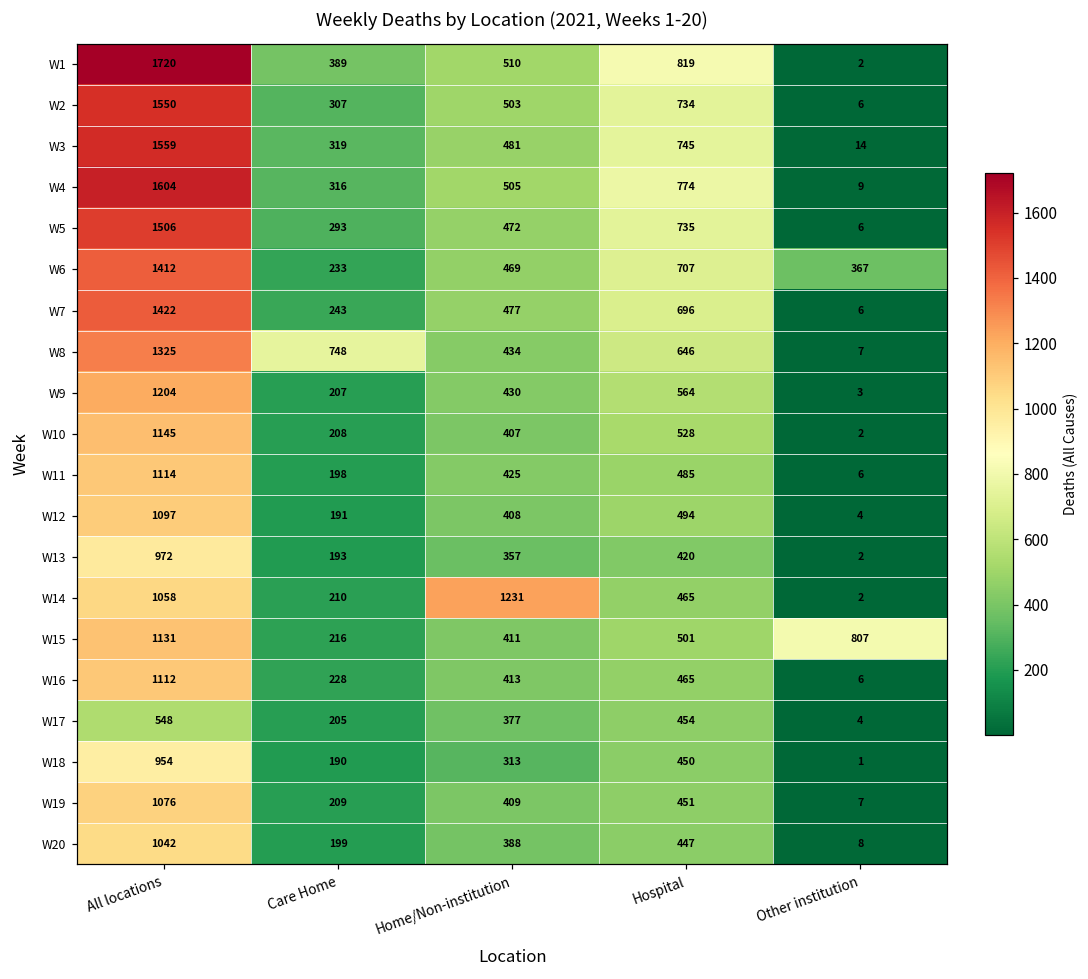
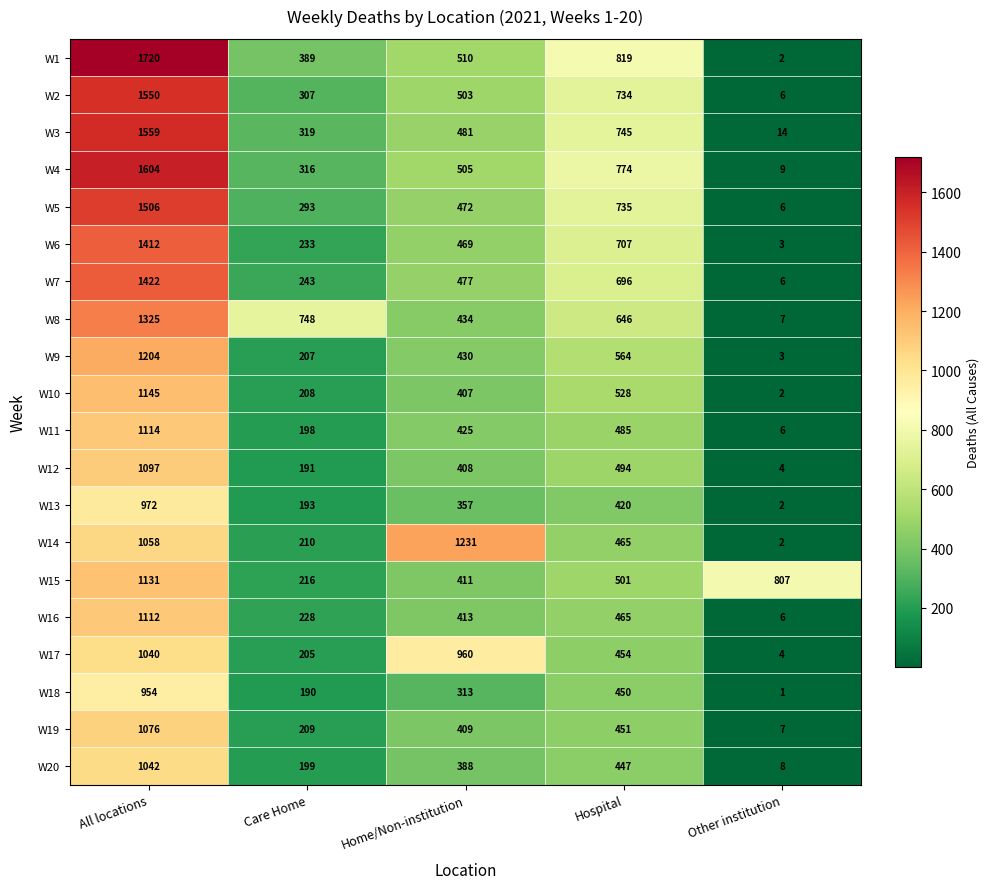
W6, Other institution: 367 -> 3
W17, All locations: 548 -> 1040
W17, Home/Non-institution: 377 -> 960
